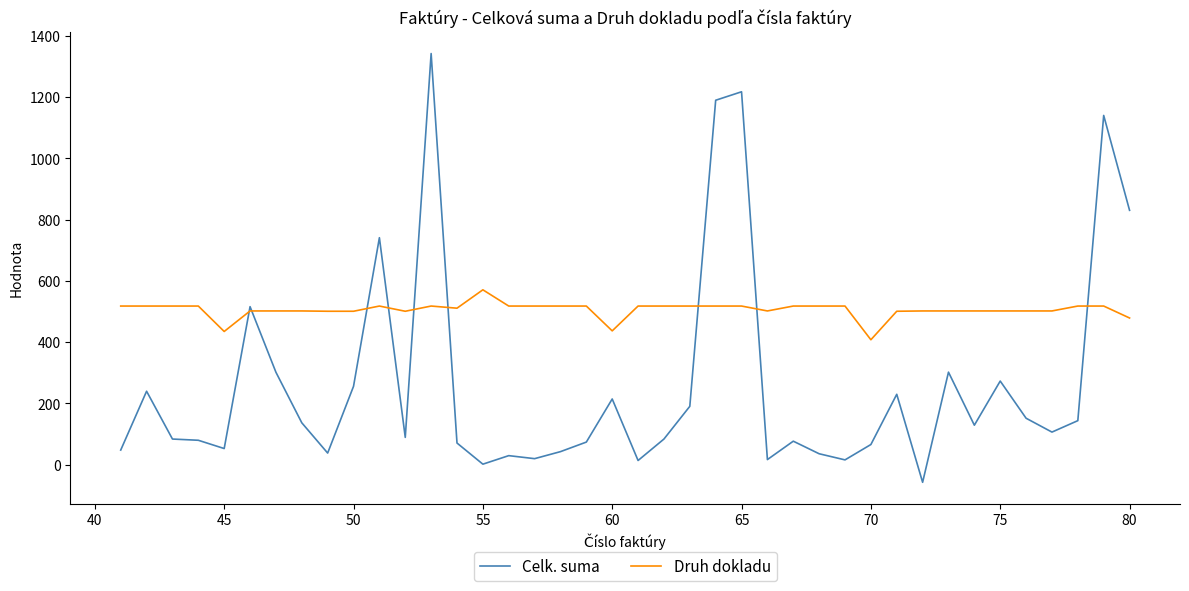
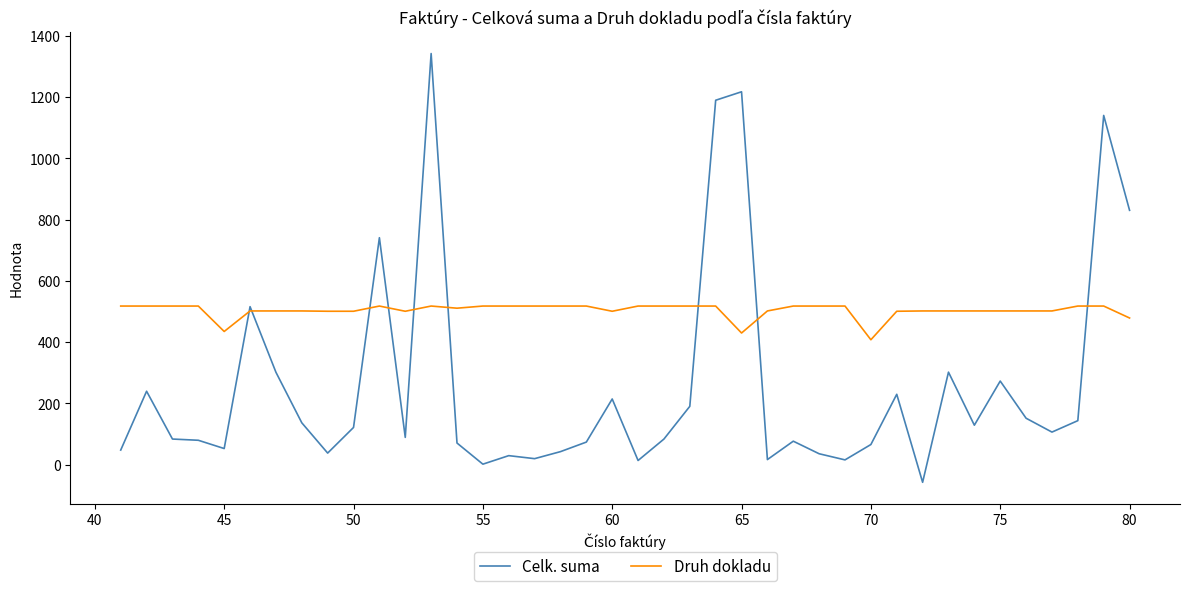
Celk. suma, 50: 260 -> 120
Druh dokladu, 55: 570 -> 520
Druh dokladu, 60: 440 -> 500
Druh dokladu, 65: 520 -> 430
